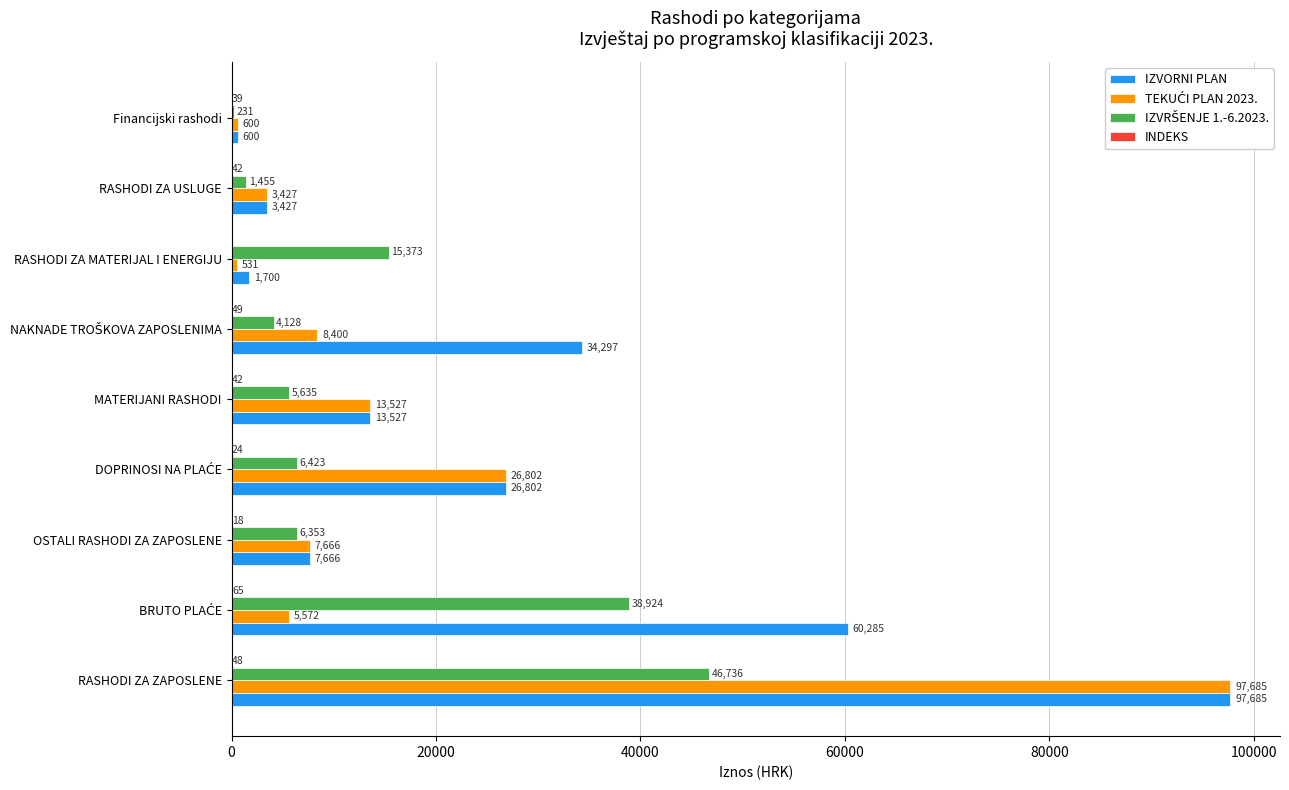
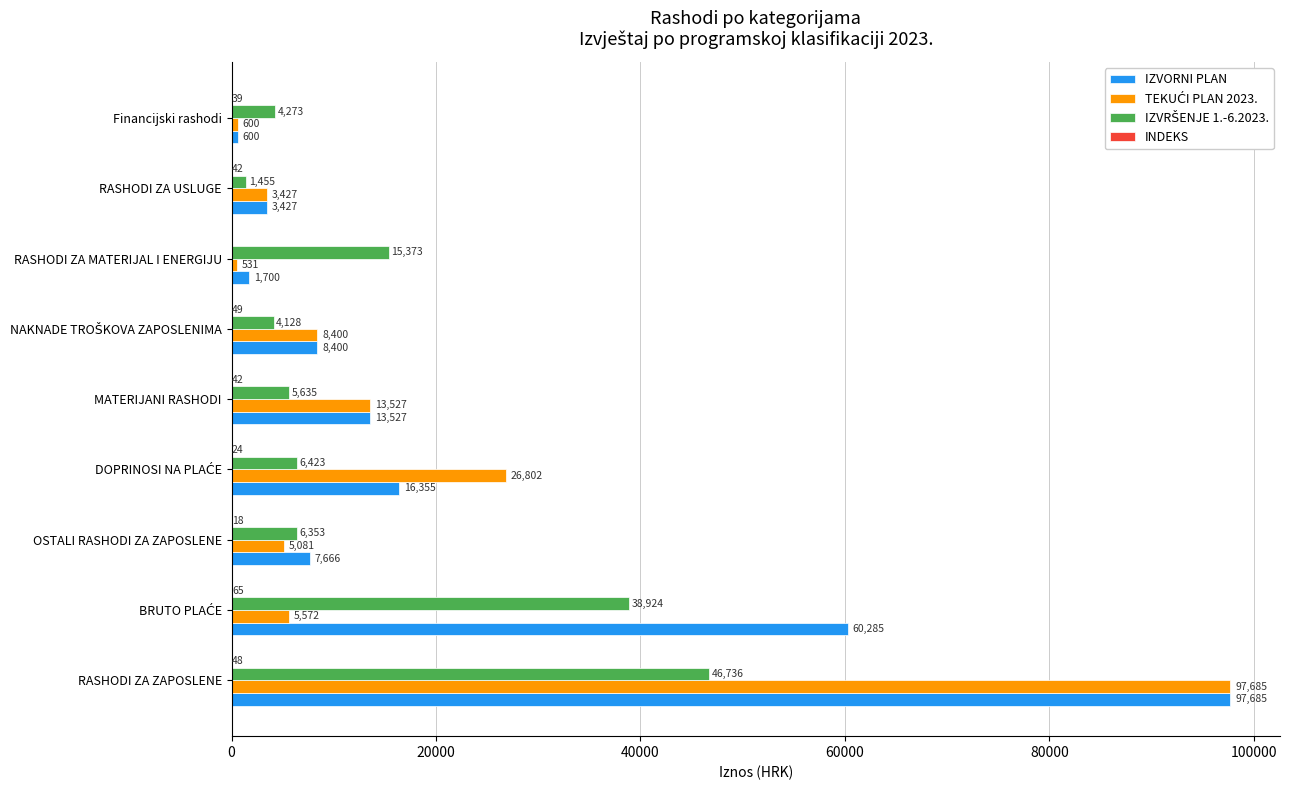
IZVRŠENJE 1.-6.2023., Financijski rashodi: 231 -> 4,273
IZVORNI PLAN, NAKNADE TROŠKOVA ZAPOSLENIMA: 34,297 -> 8,400
IZVORNI PLAN, DOPRINOSI NA PLAĆE: 26,802 -> 16,355
TEKUĆI PLAN 2023., OSTALI RASHODI ZA ZAPOSLENE: 7,666 -> 5,081
